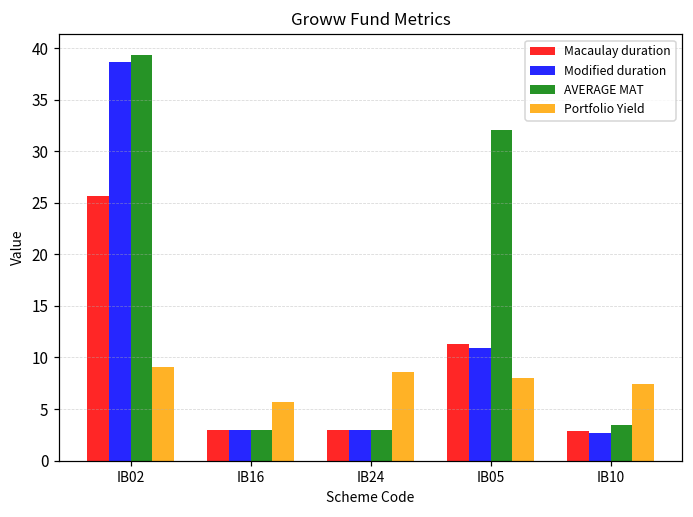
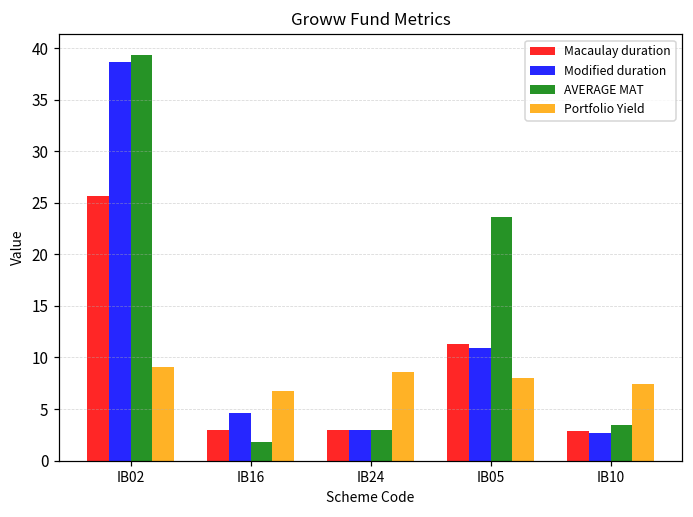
Modified duration, IB16: 3 -> 5
AVERAGE MAT, IB16: 3 -> 2
Portfolio Yield, IB16: 6 -> 7
AVERAGE MAT, IB05: 32 -> 24
